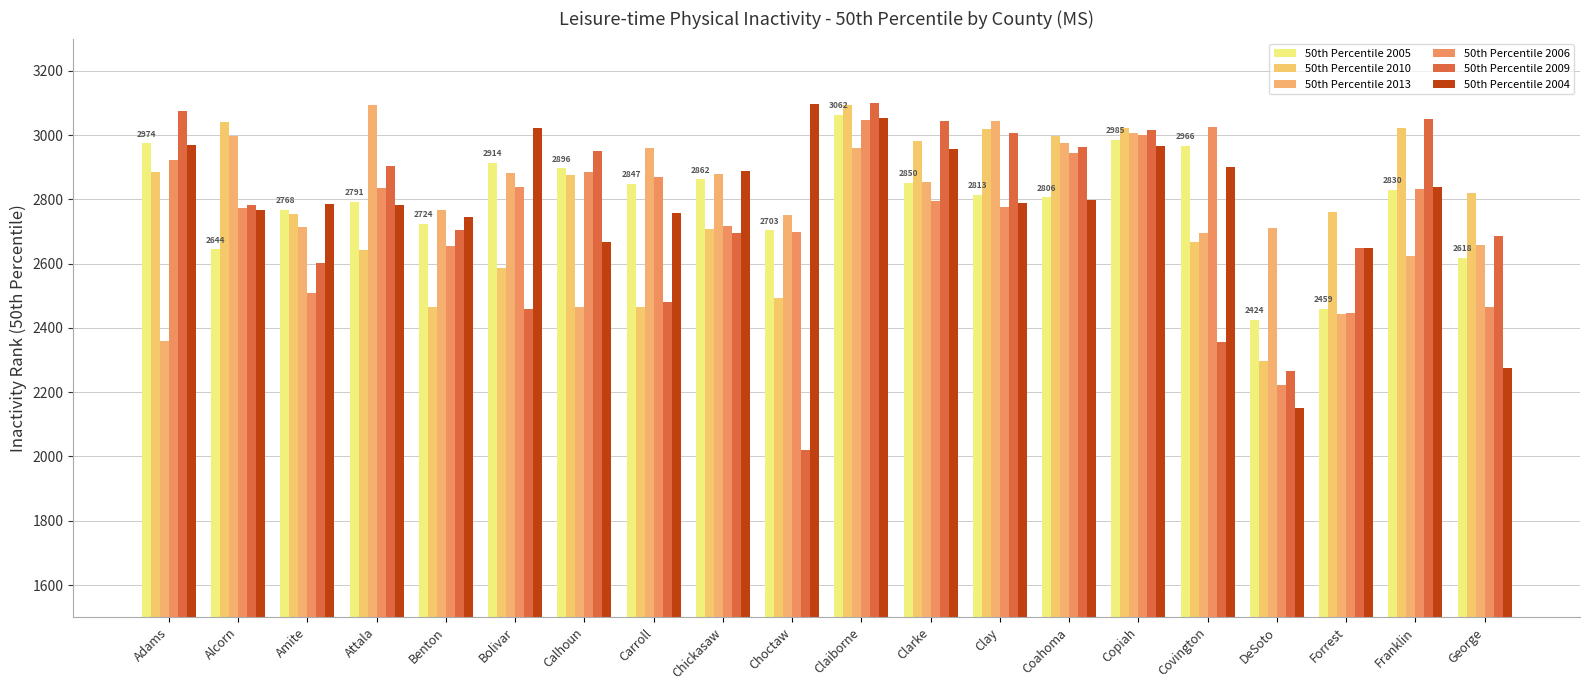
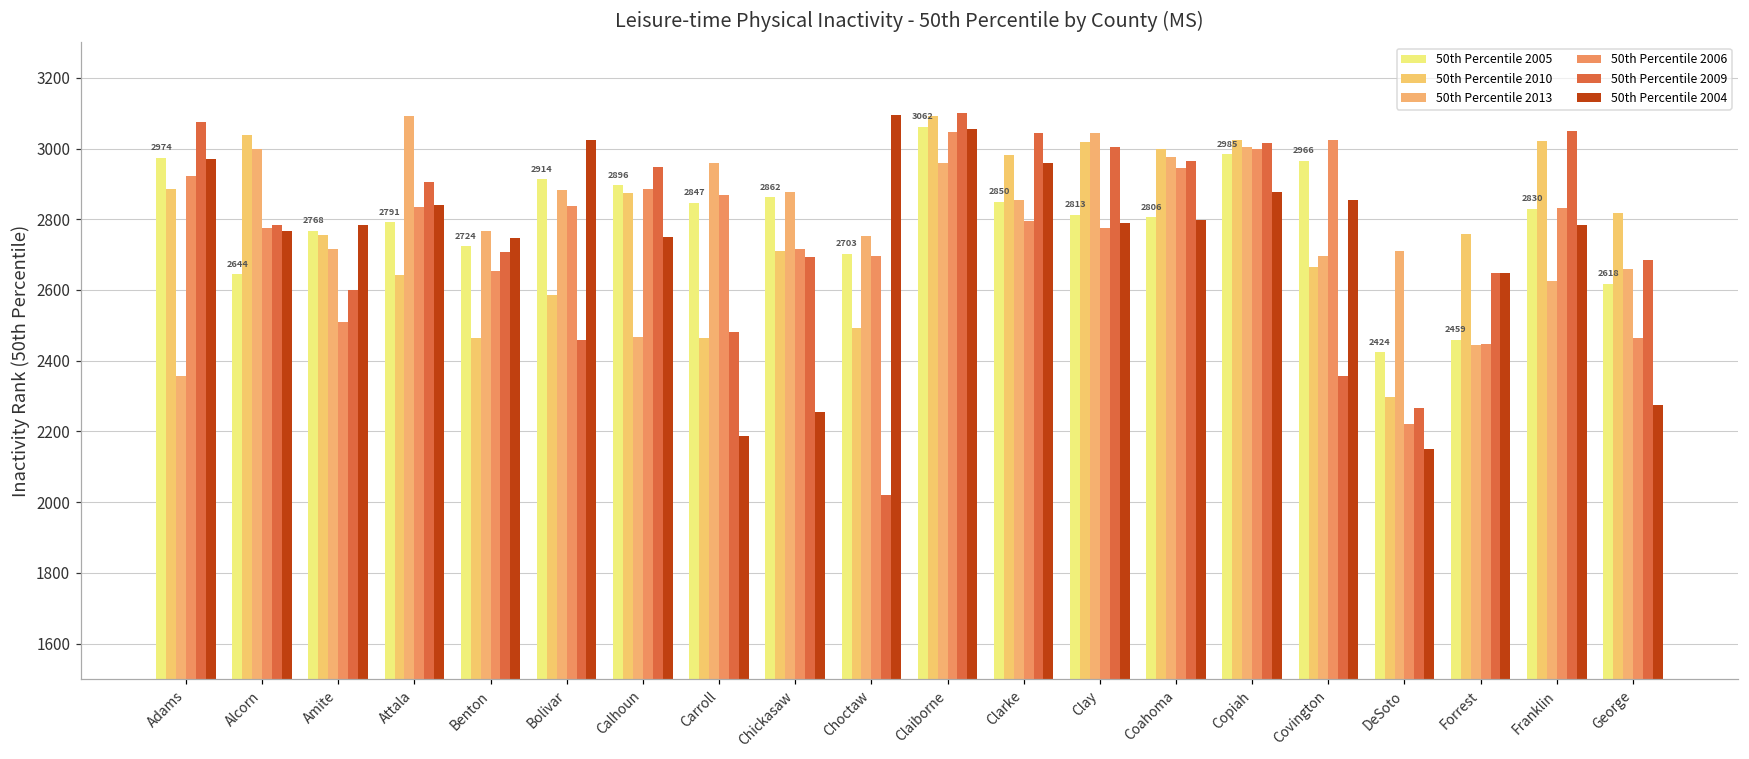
50th Percentile 2004, Attala: 2780 -> 2840
50th Percentile 2004, Calhoun: 2670 -> 2750
50th Percentile 2004, Carroll: 2760 -> 2190
50th Percentile 2004, Chickasaw: 2890 -> 2260
50th Percentile 2004, Copiah: 2970 -> 2880
50th Percentile 2004, Covington: 2900 -> 2850
50th Percentile 2004, Franklin: 2840 -> 2780
